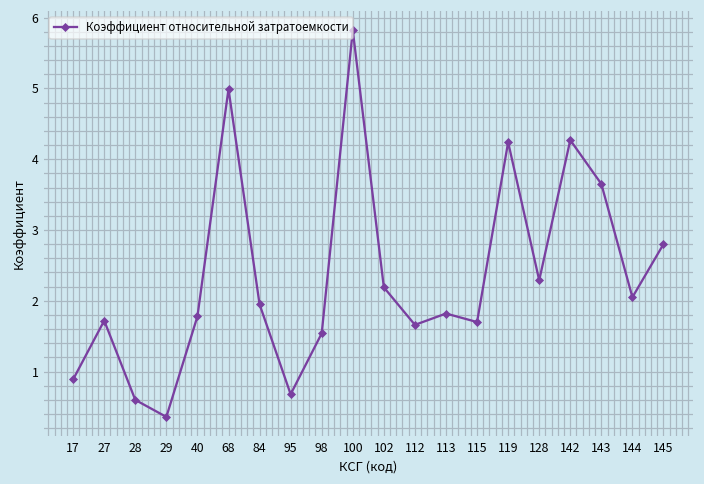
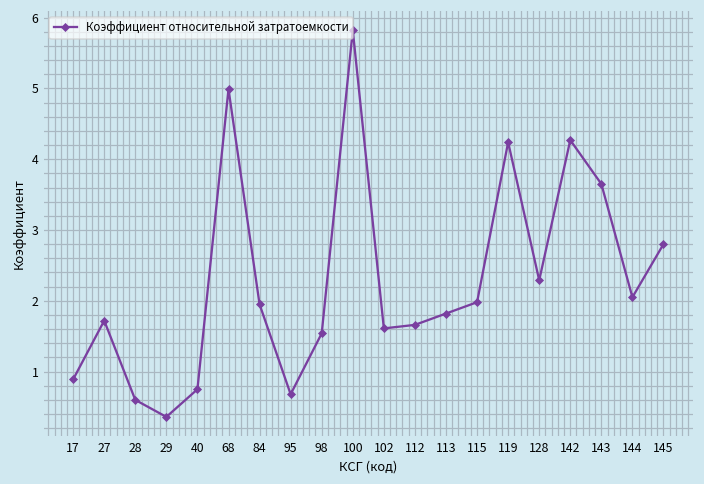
40: 1.8 -> 0.8
102: 2.2 -> 1.6
115: 1.7 -> 2.0
